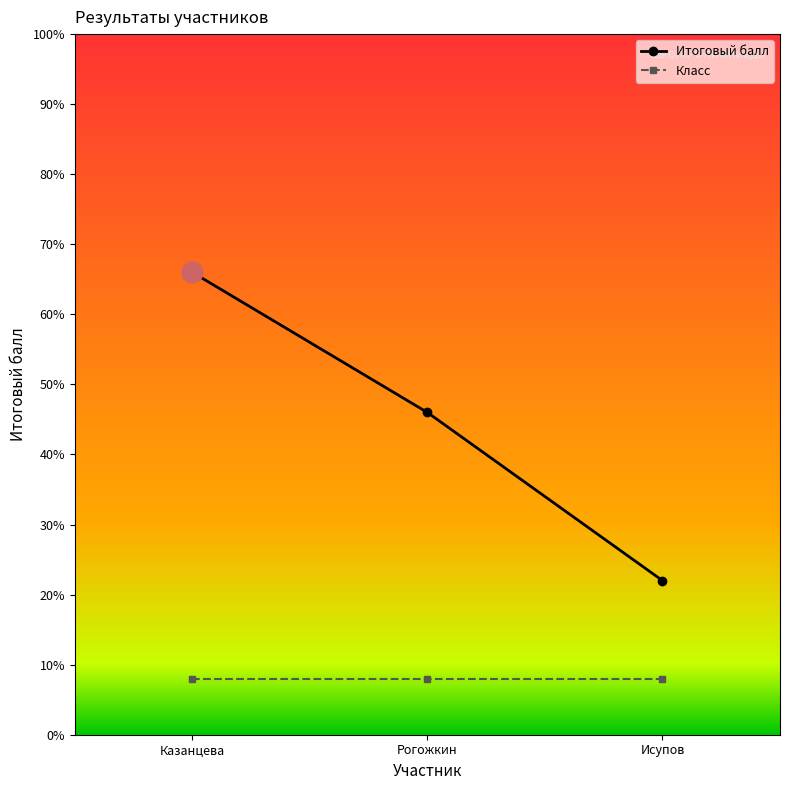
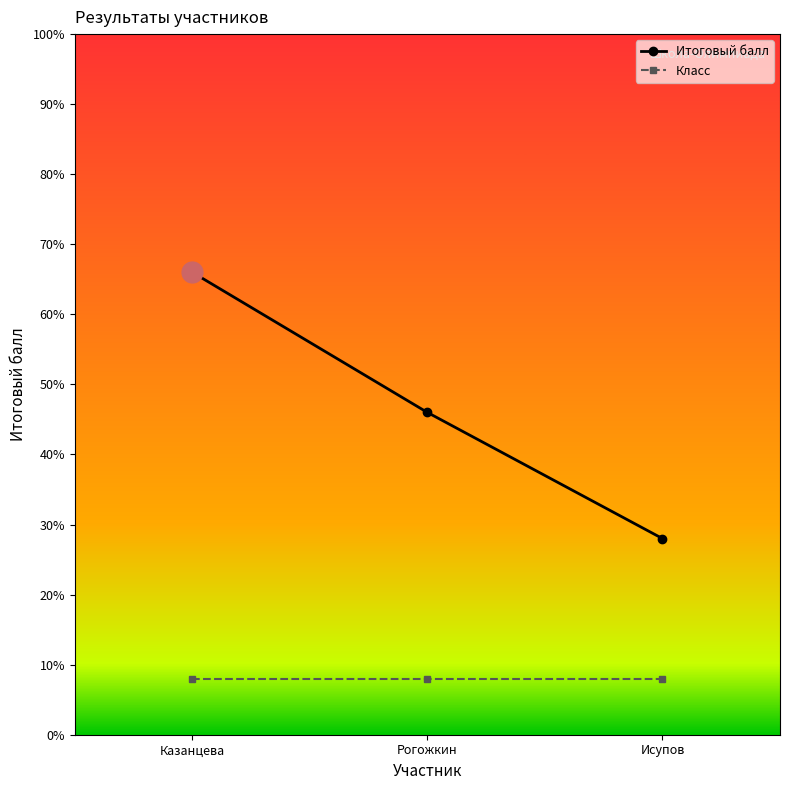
Итоговый балл, Исупов: 22% -> 28%
